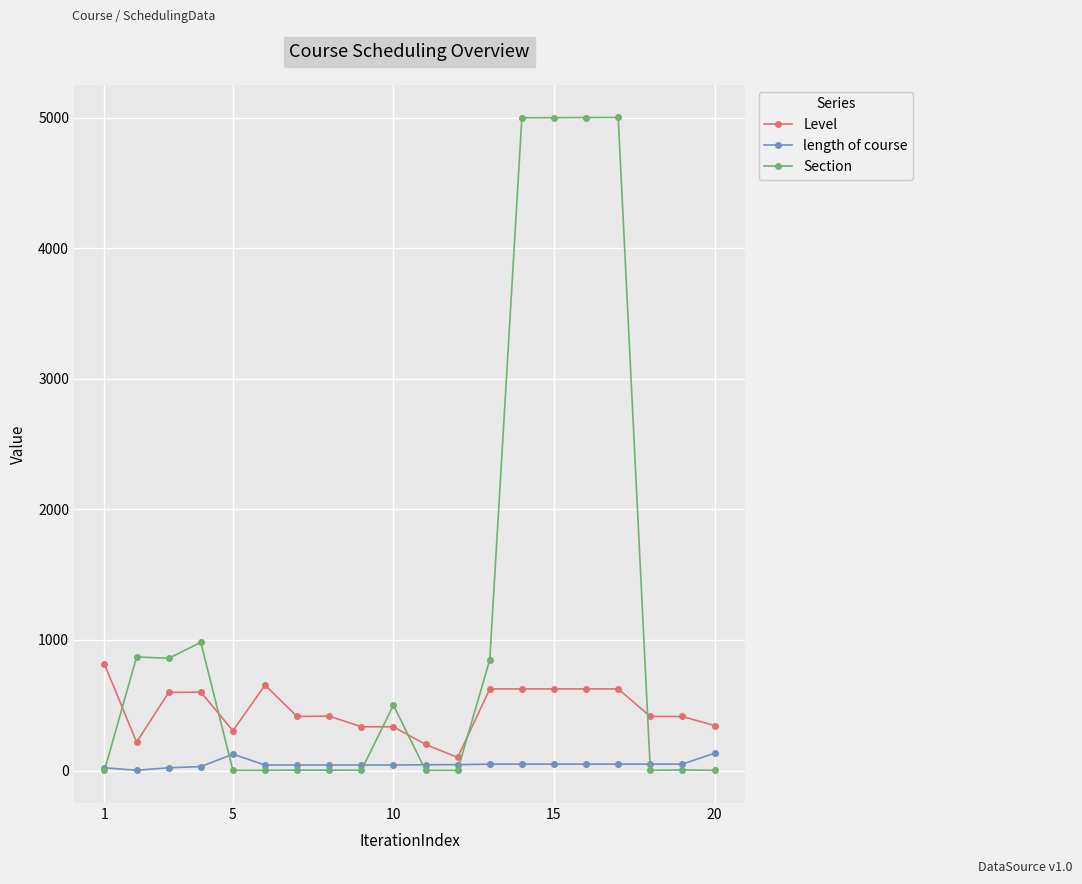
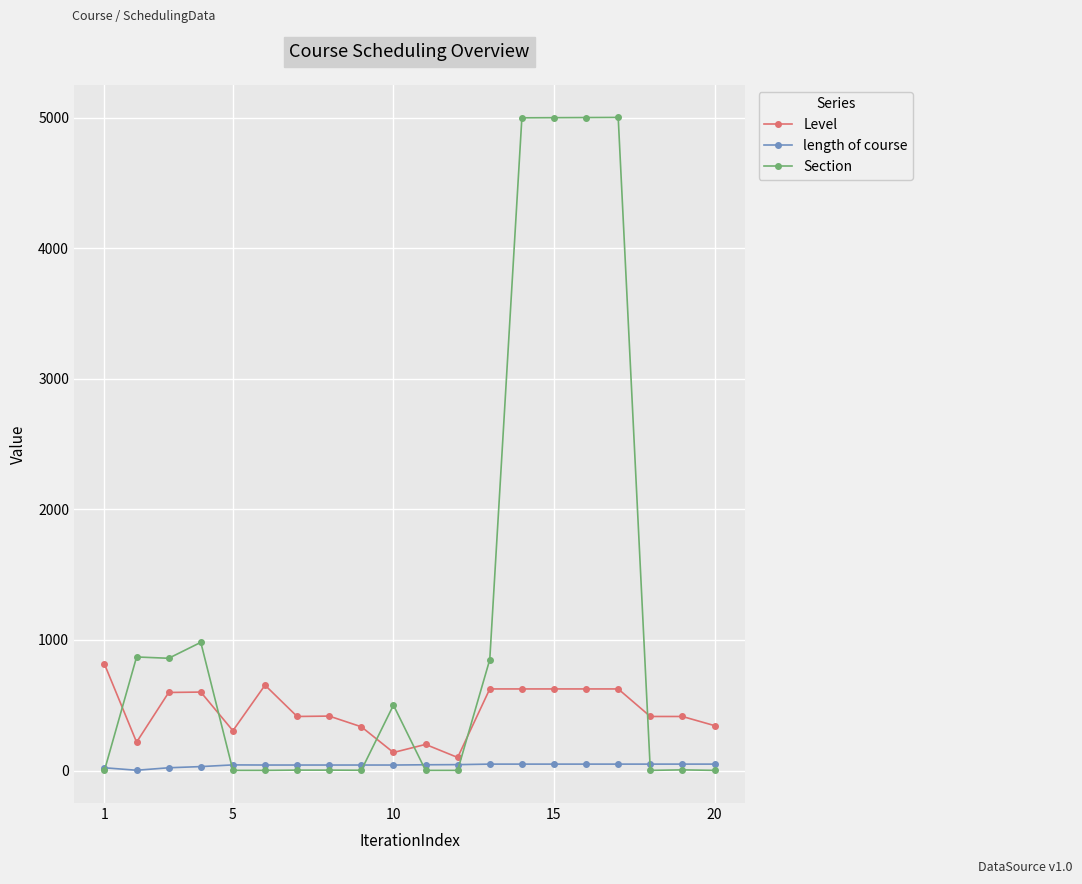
length of course, 5: 130 -> 40
Level, 10: 340 -> 140
length of course, 20: 130 -> 50
